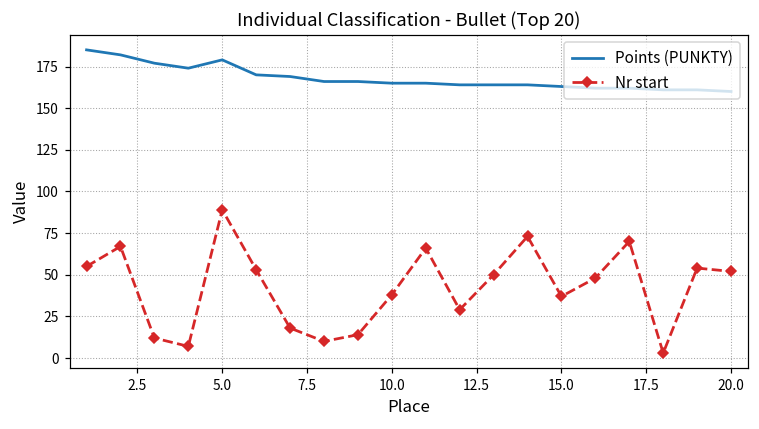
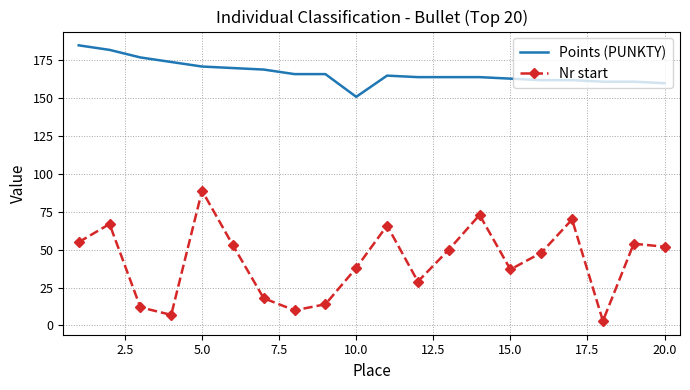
Points (PUNKTY), 5.0: 179 -> 171
Points (PUNKTY), 10.0: 165 -> 151
